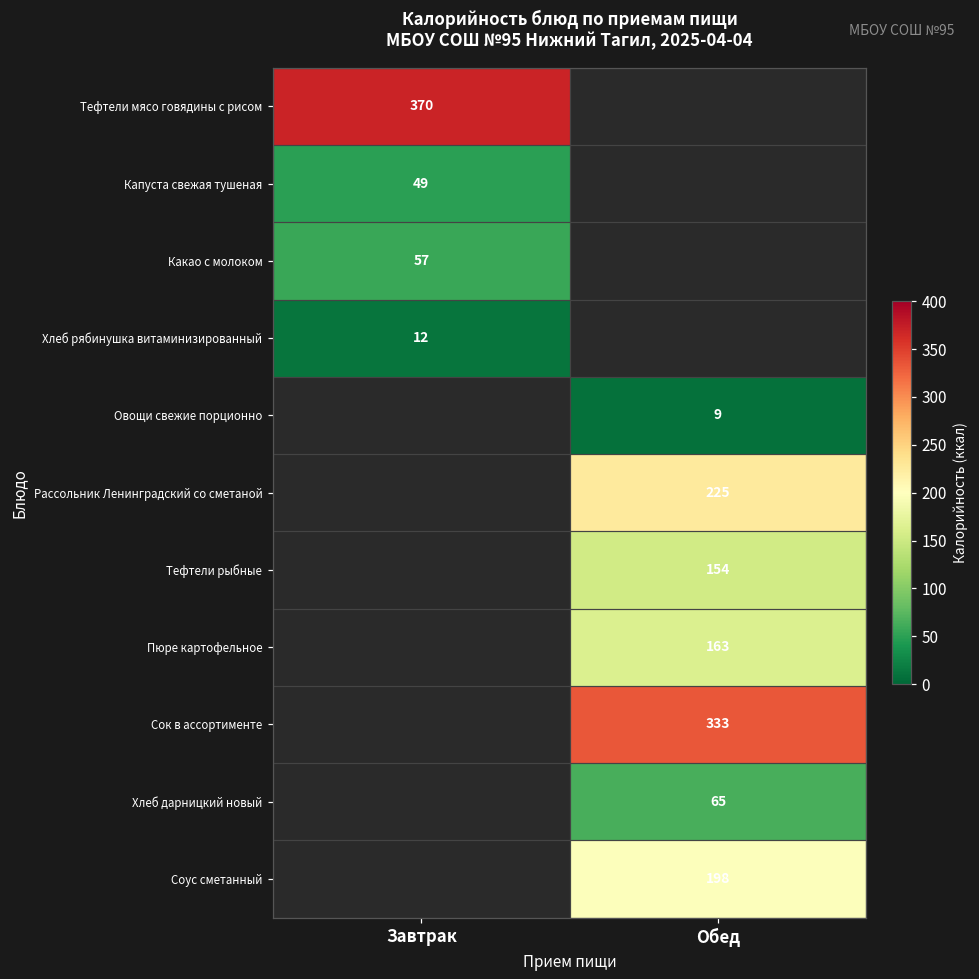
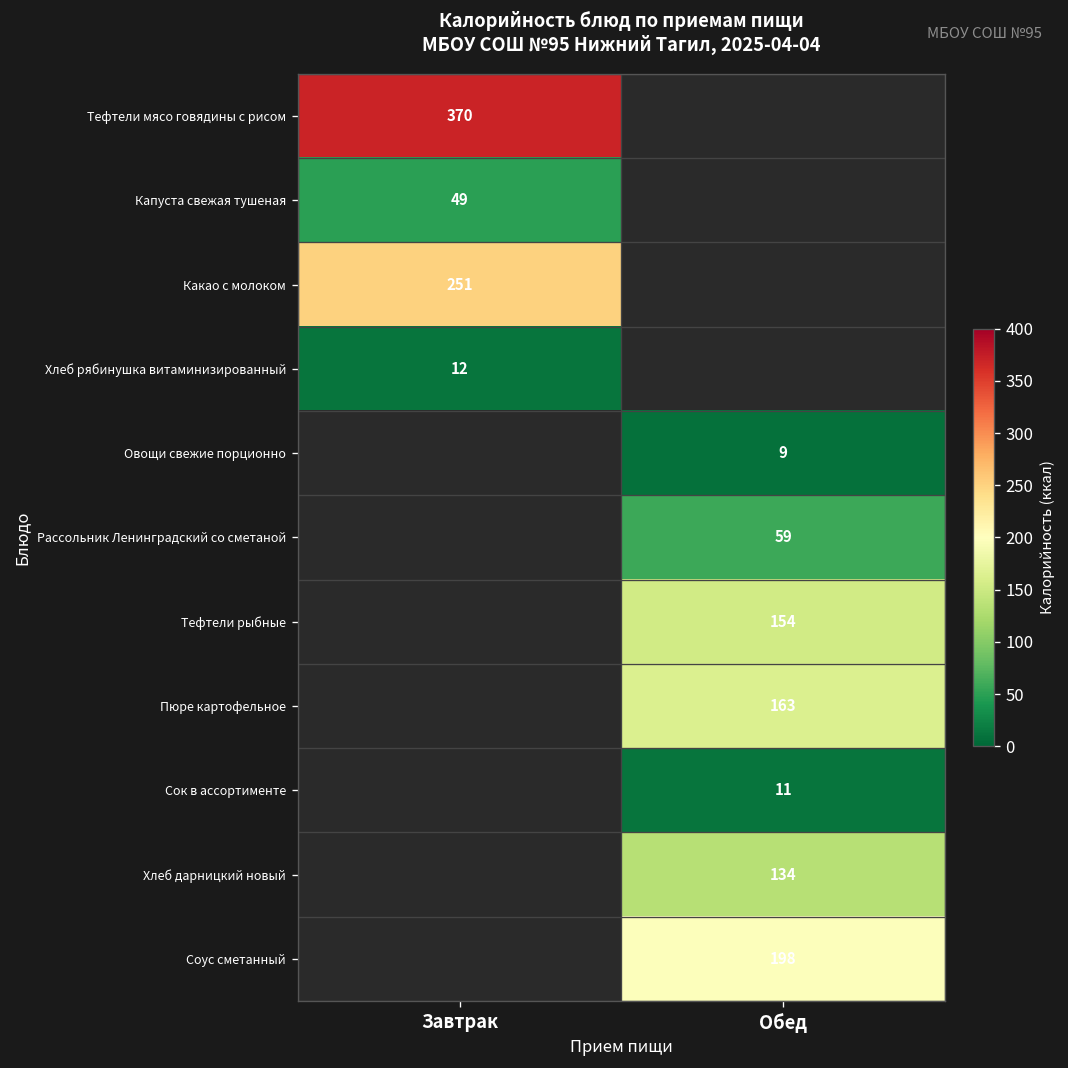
Какао с молоком, Завтрак: 57 -> 251
Рассольник Ленинградский со сметаной, Обед: 225 -> 59
Сок в ассортименте, Обед: 333 -> 11
Хлеб дарницкий новый, Обед: 65 -> 134
